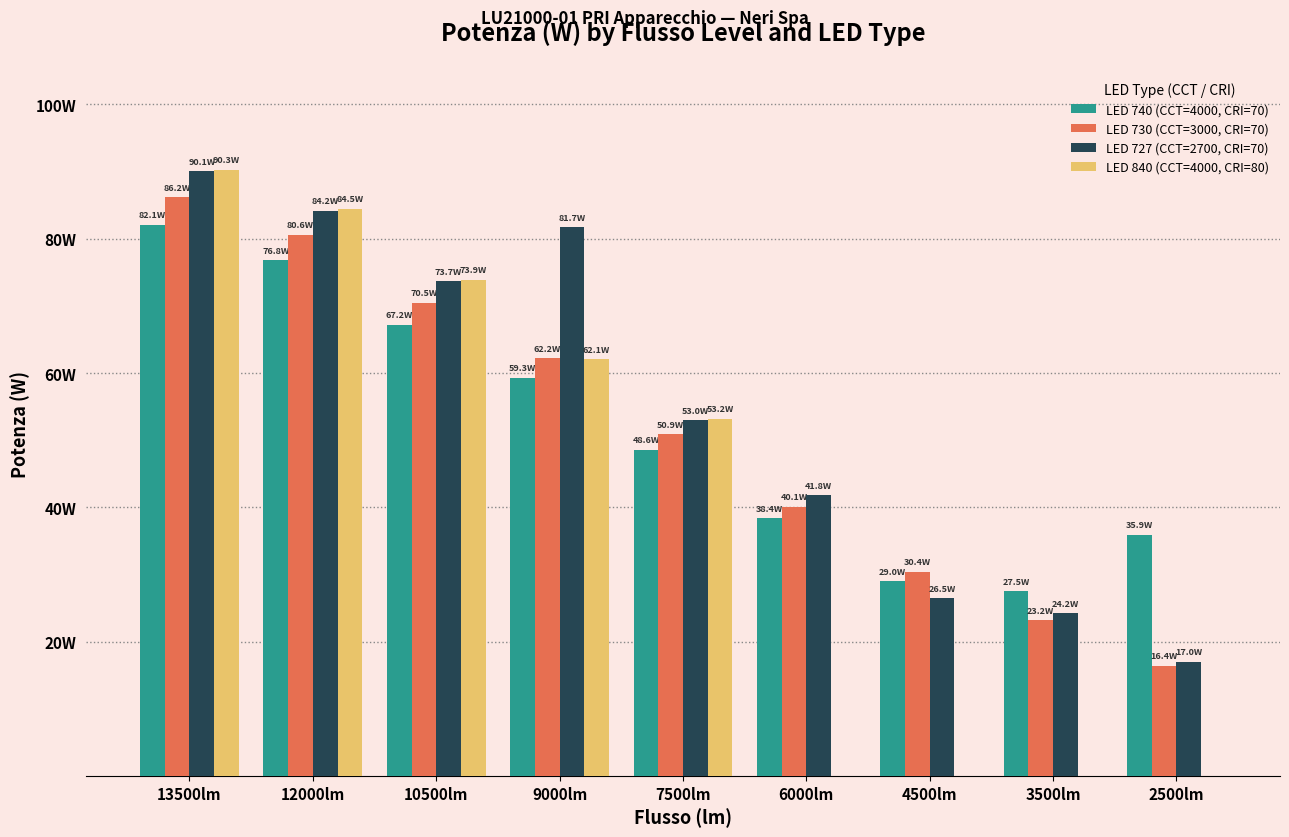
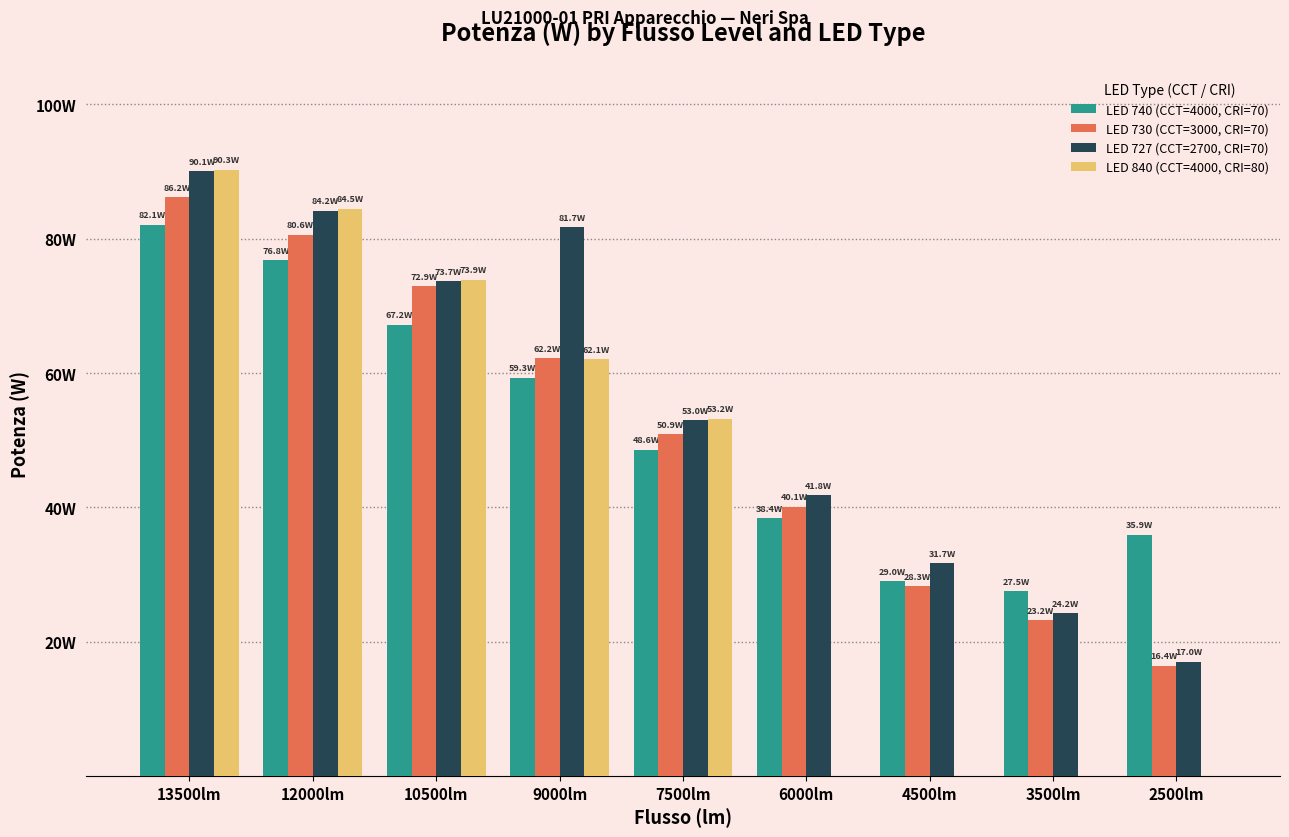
LED 730 (CCT=3000, CRI=70), 10500lm: 70.5W -> 72.9W
LED 730 (CCT=3000, CRI=70), 4500lm: 30.4W -> 28.3W
LED 727 (CCT=2700, CRI=70), 4500lm: 26.5W -> 31.7W
